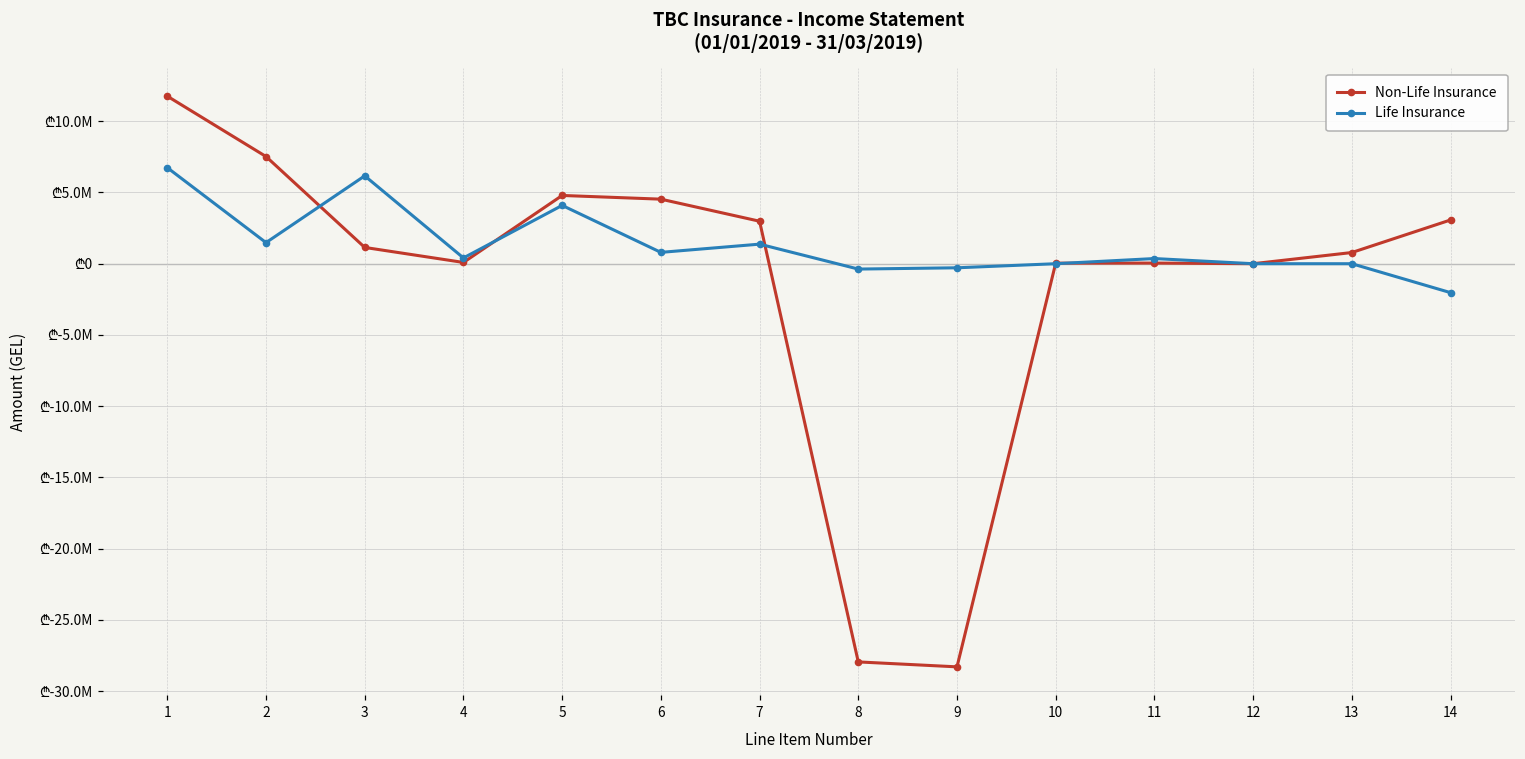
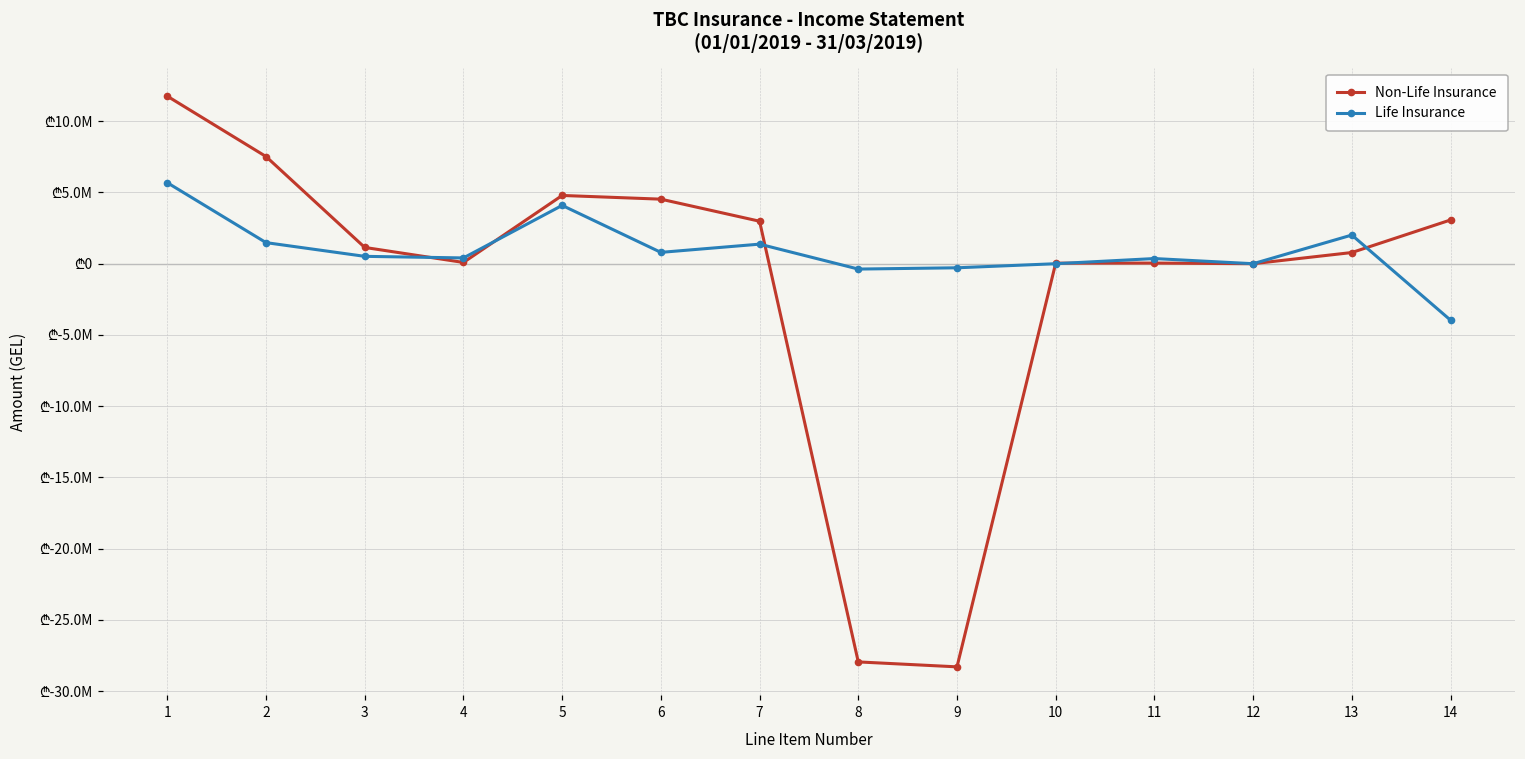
Life Insurance, 1: ₾6700000 -> ₾5700000
Life Insurance, 3: ₾6200000 -> ₾500000
Life Insurance, 13: ₾0 -> ₾2000000
Life Insurance, 14: ₾-2000000 -> ₾-4000000
